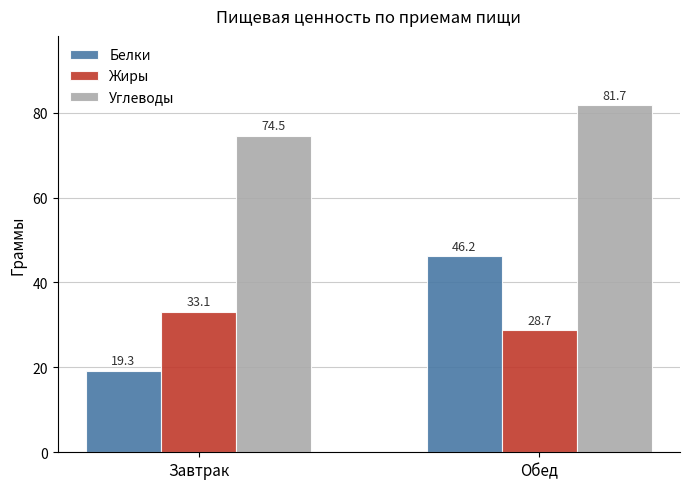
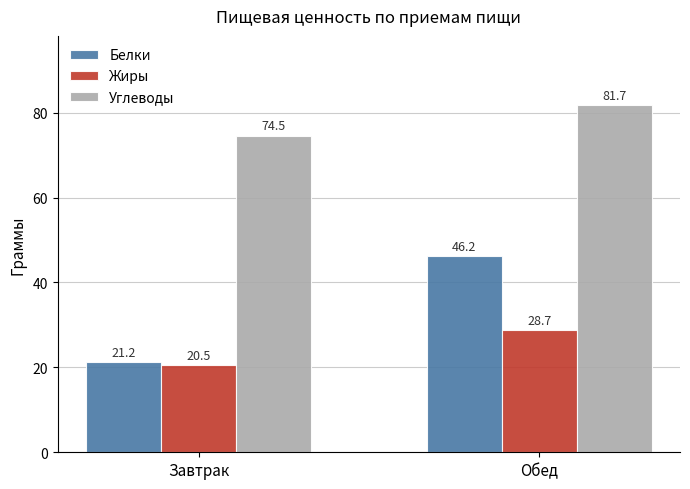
Белки, Завтрак: 19.3 -> 21.2
Жиры, Завтрак: 33.1 -> 20.5
